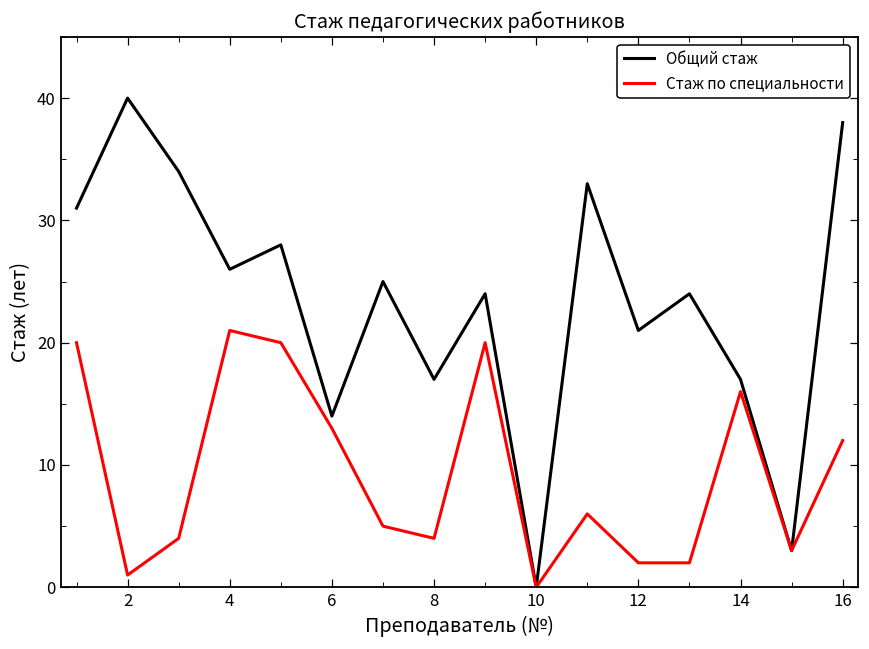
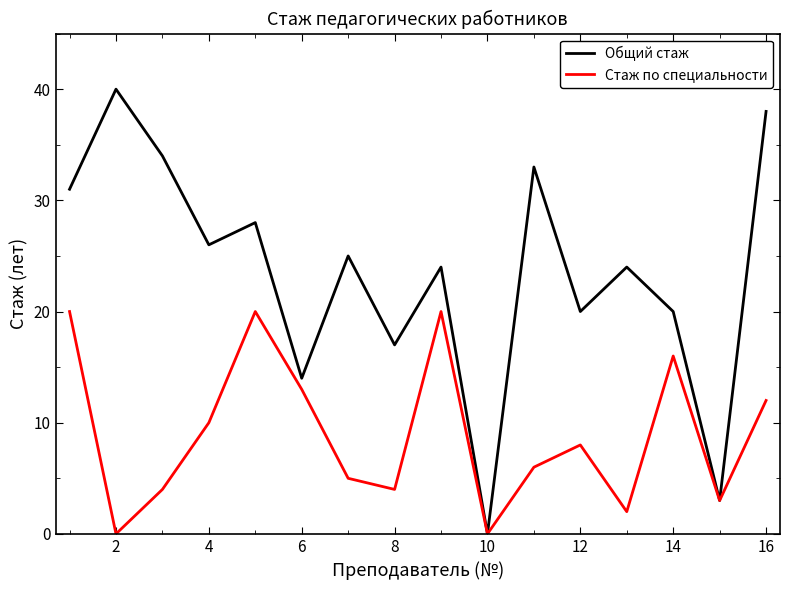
Стаж по специальности, 2: 1 -> 0
Стаж по специальности, 4: 21 -> 10
Общий стаж, 12: 21 -> 20
Стаж по специальности, 12: 2 -> 8
Общий стаж, 14: 17 -> 20
